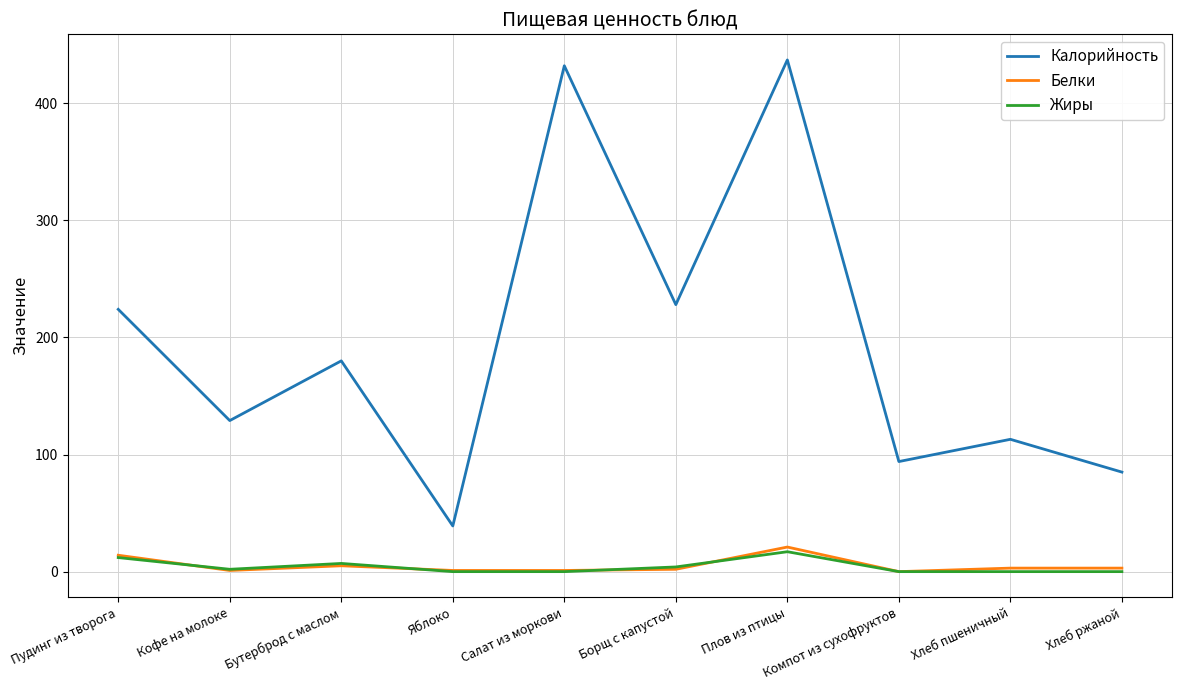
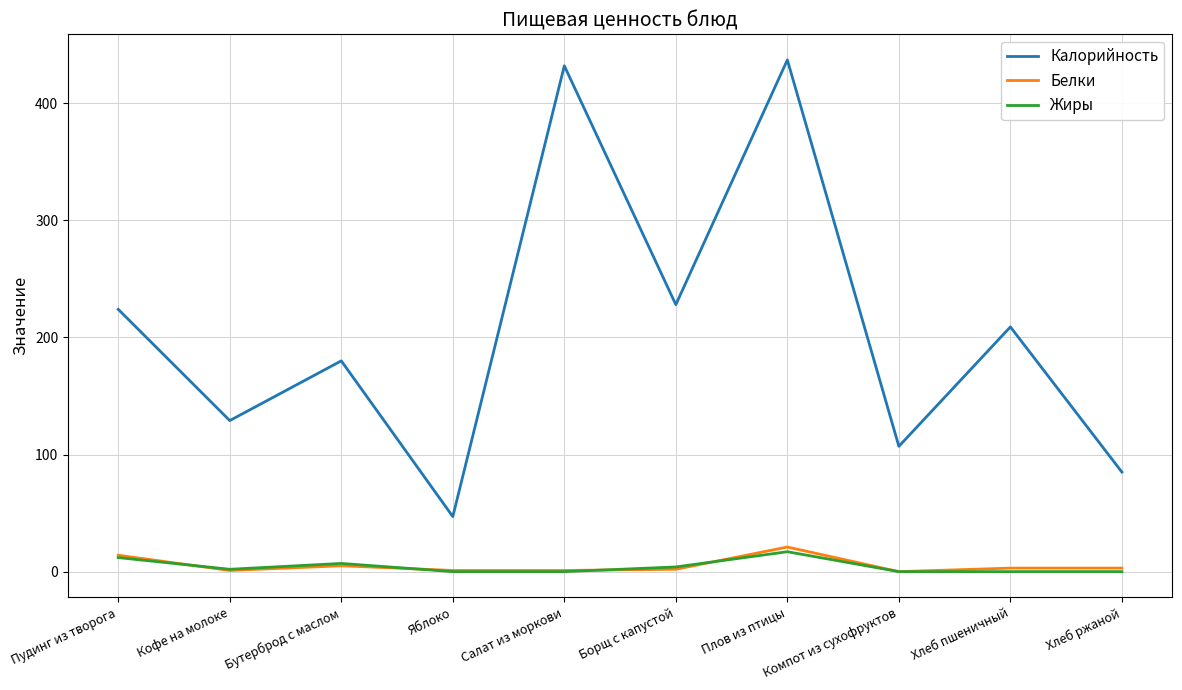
Калорийность, Яблоко: 39 -> 47
Калорийность, Компот из сухофруктов: 94 -> 107
Калорийность, Хлеб пшеничный: 113 -> 209
